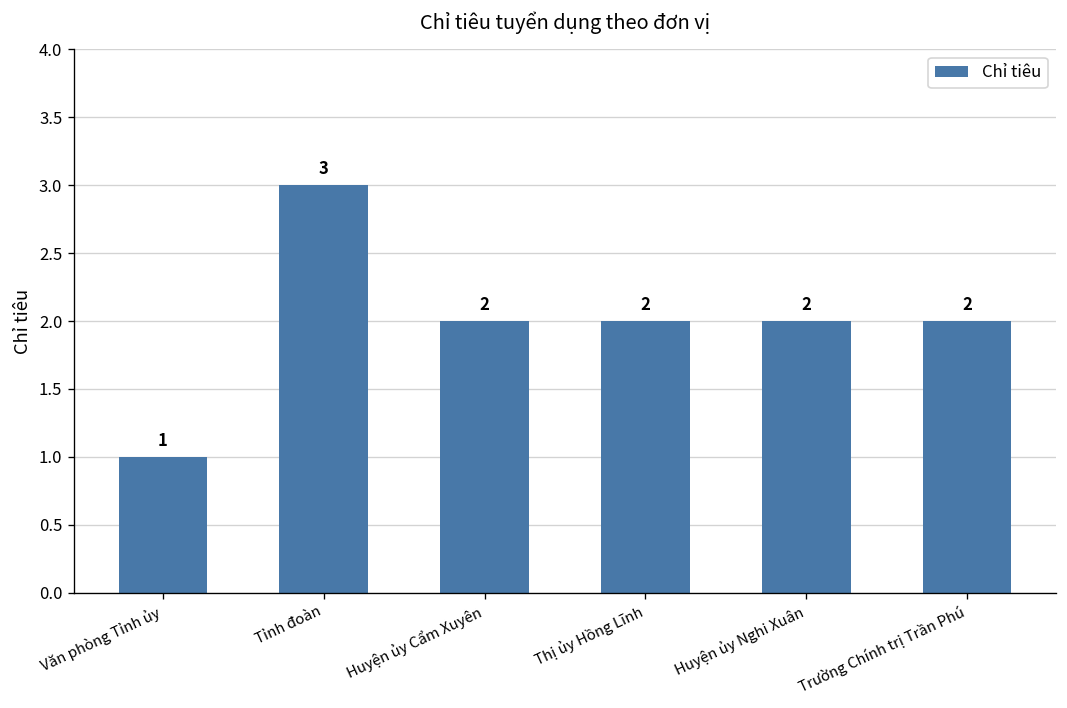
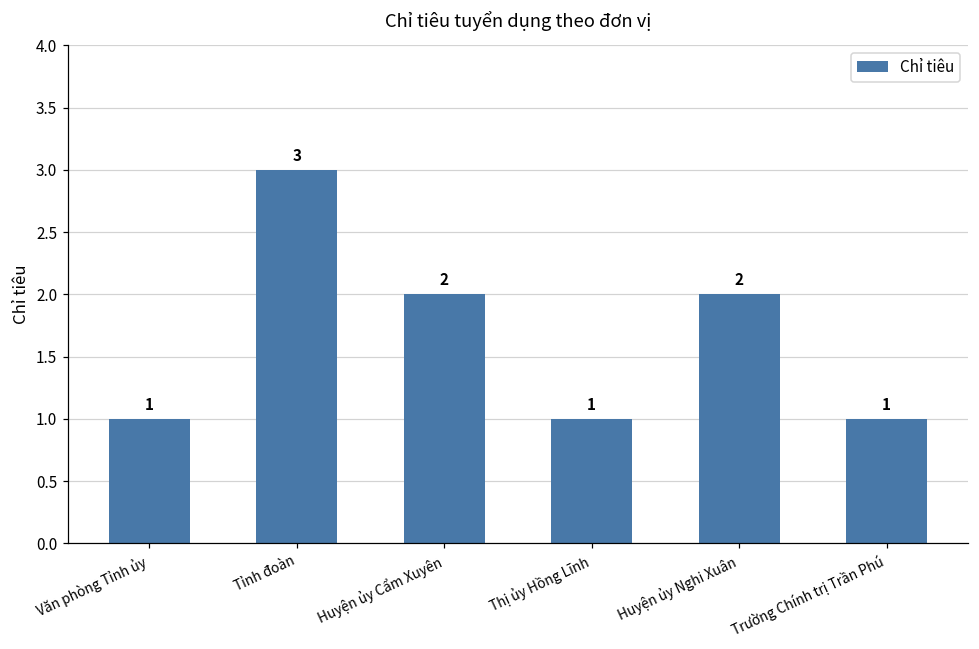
Thị ủy Hồng Lĩnh: 2 -> 1
Trường Chính trị Trần Phú: 2 -> 1
